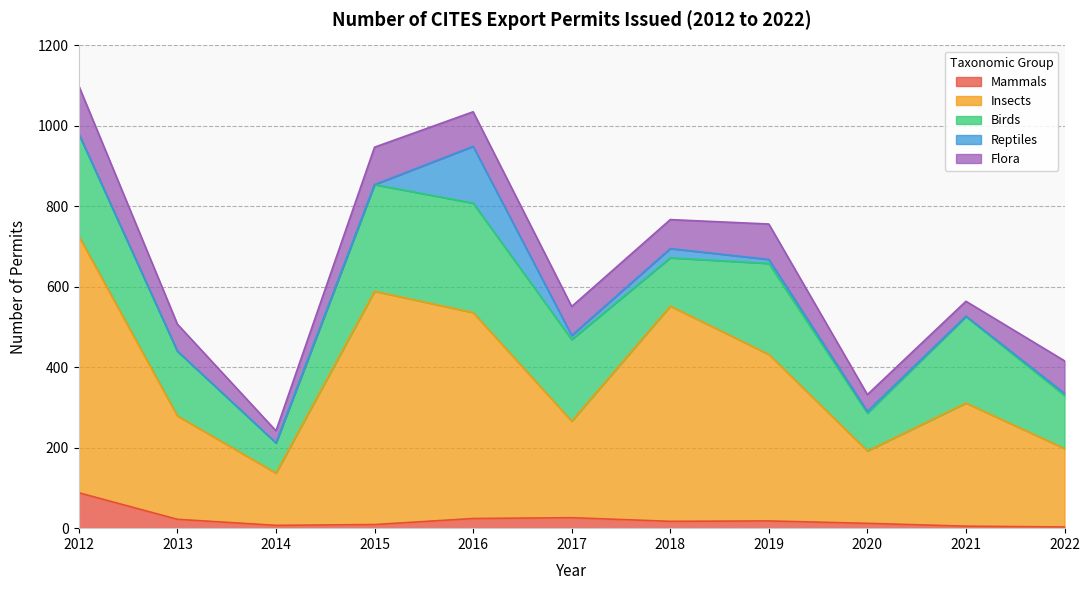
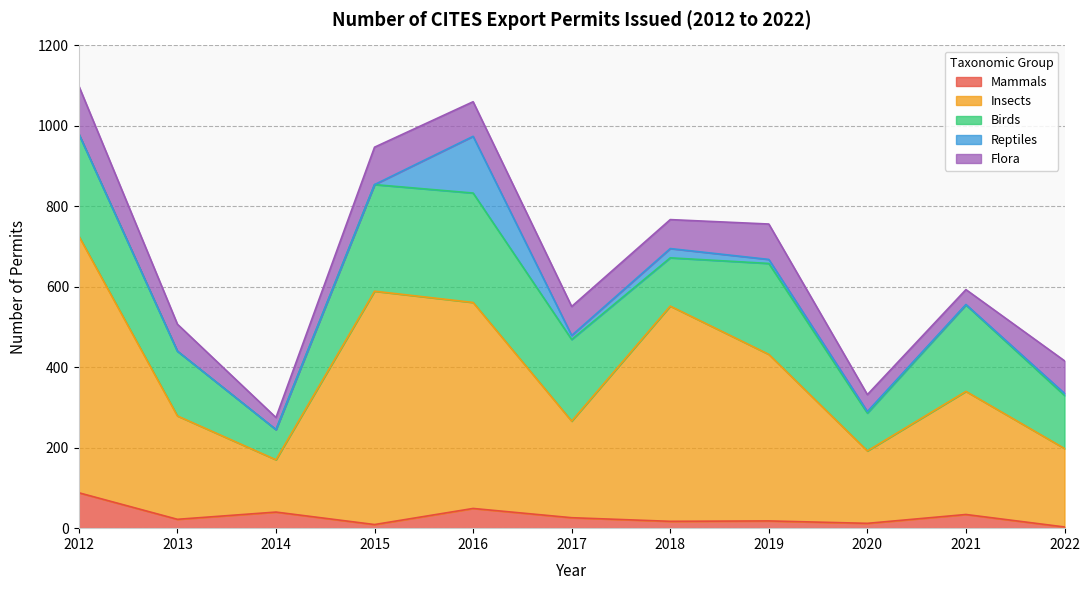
Mammals, 2014: 10 -> 40
Mammals, 2016: 20 -> 50
Mammals, 2021: 10 -> 30
